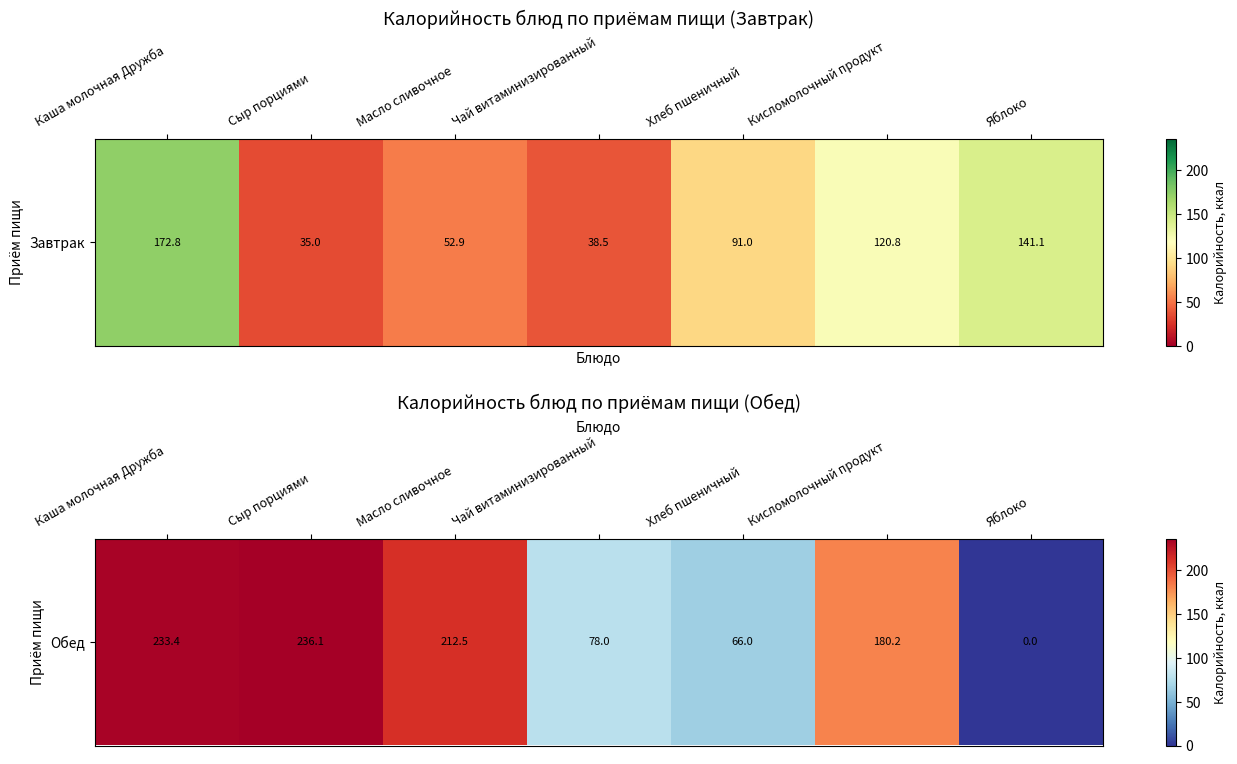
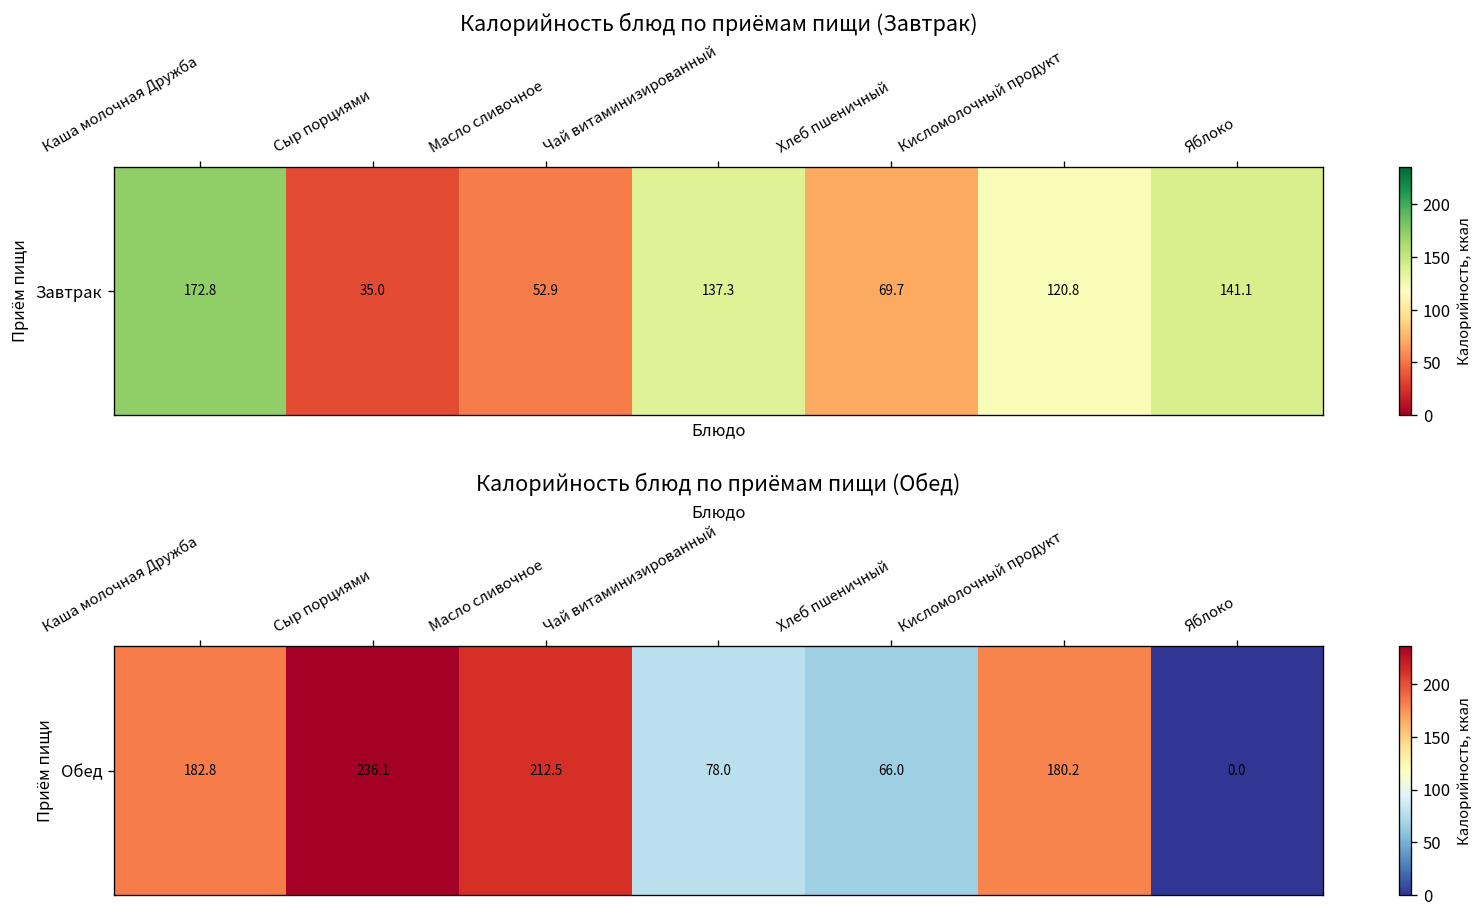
Калорийность блюд по приёмам пищи (Завтрак), Завтрак, Чай витаминизированный: 38.5 -> 137.3
Калорийность блюд по приёмам пищи (Завтрак), Завтрак, Хлеб пшеничный: 91.0 -> 69.7
Калорийность блюд по приёмам пищи (Обед), Обед, Каша молочная Дружба: 233.4 -> 182.8
